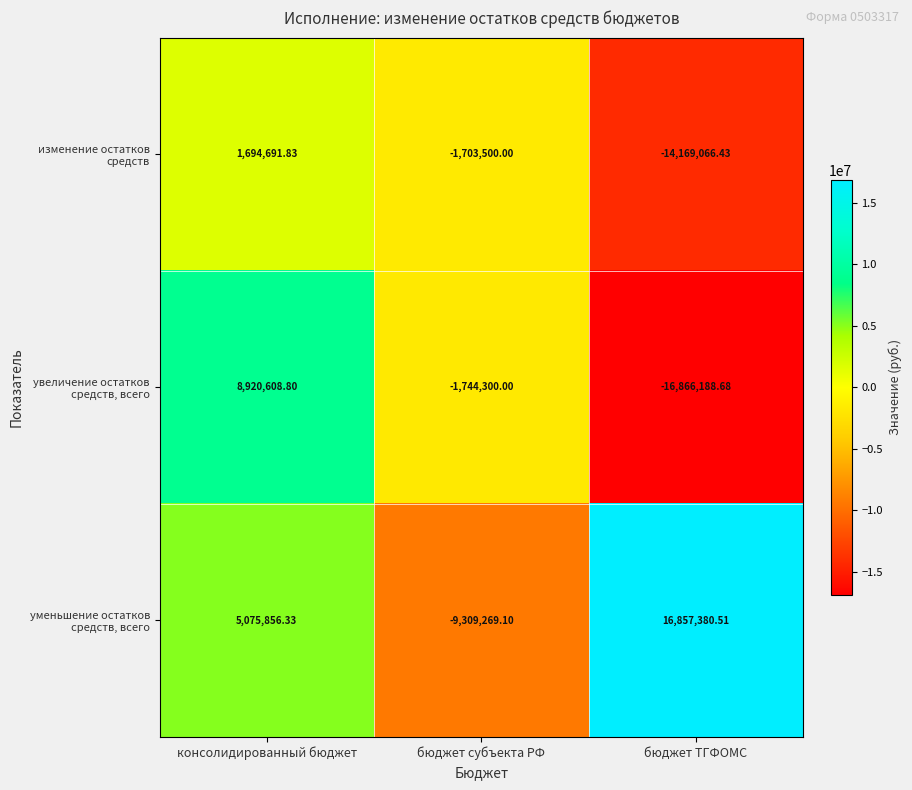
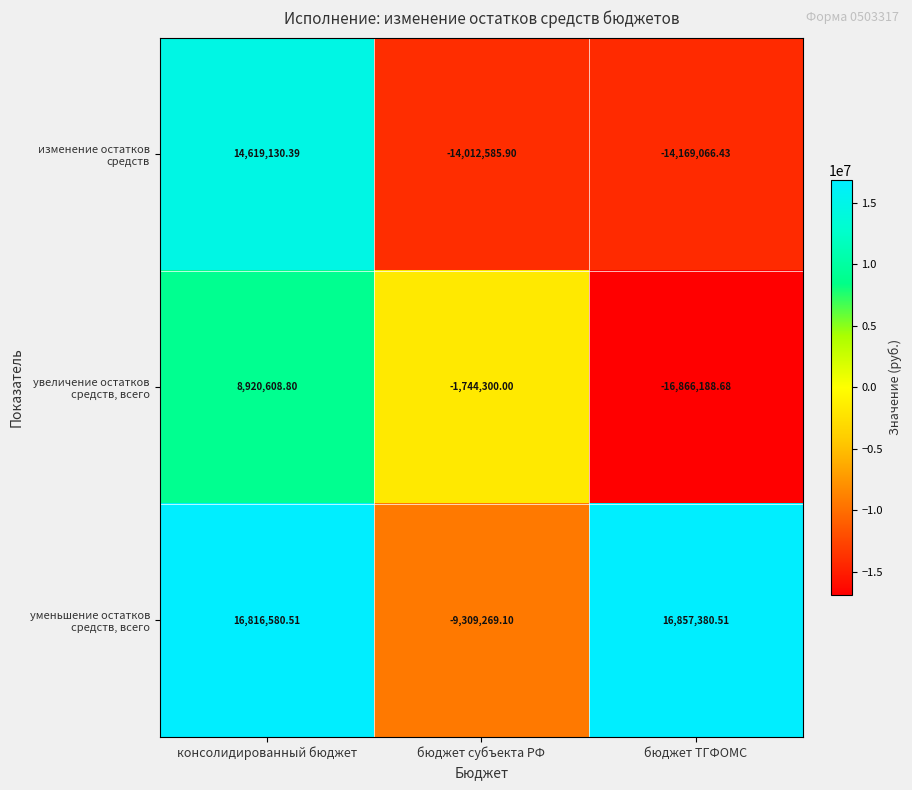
изменение остатков средств, консолидированный бюджет: 1,694,691.83 -> 14,619,130.39
изменение остатков средств, бюджет субъекта РФ: -1,703,500.00 -> -14,012,585.90
уменьшение остатков средств, всего, консолидированный бюджет: 5,075,856.33 -> 16,816,580.51
